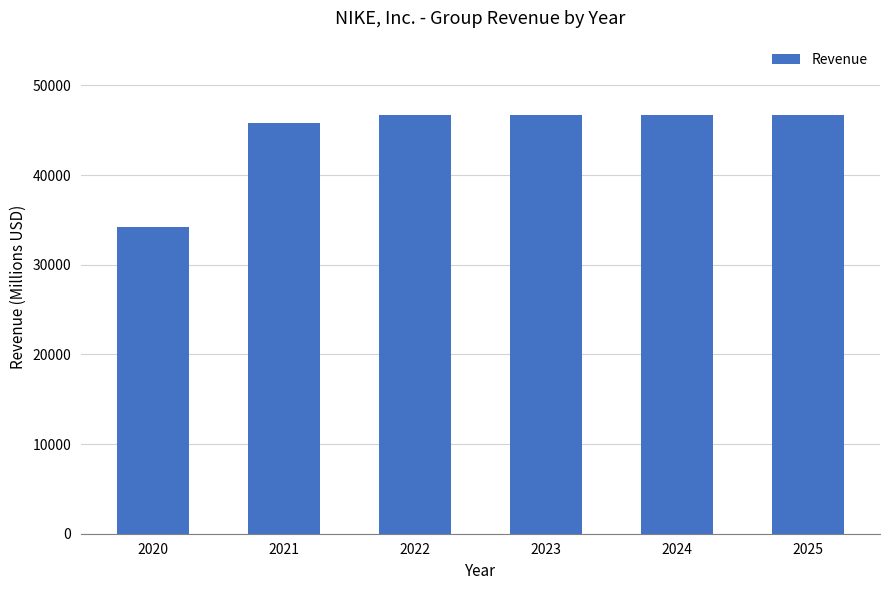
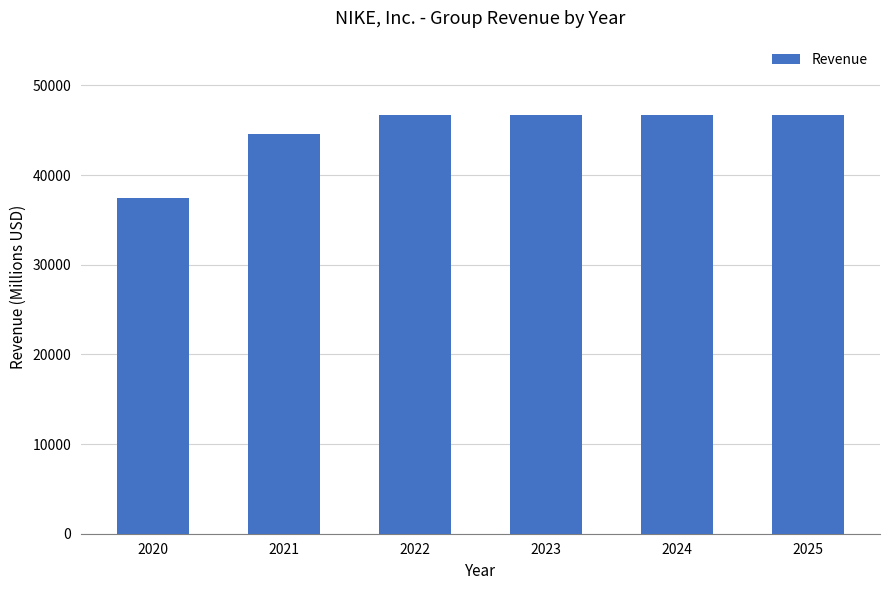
2020: 34000 -> 37000
2021: 46000 -> 45000
